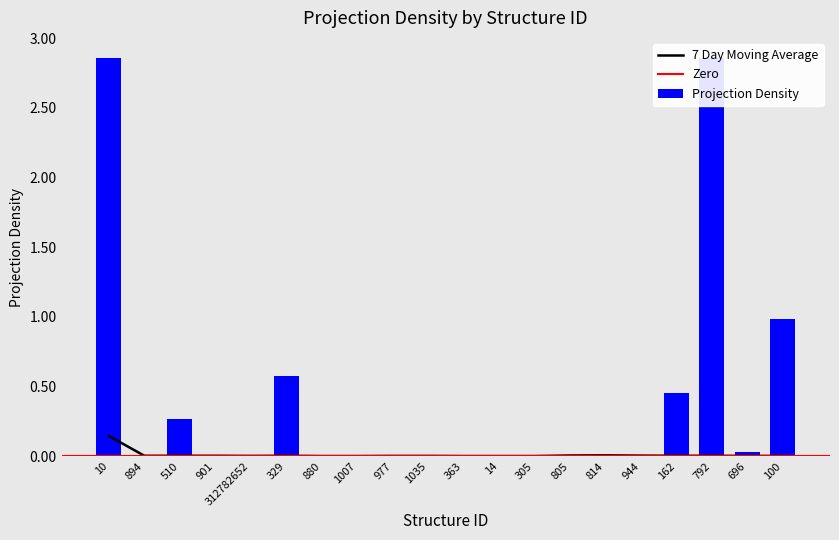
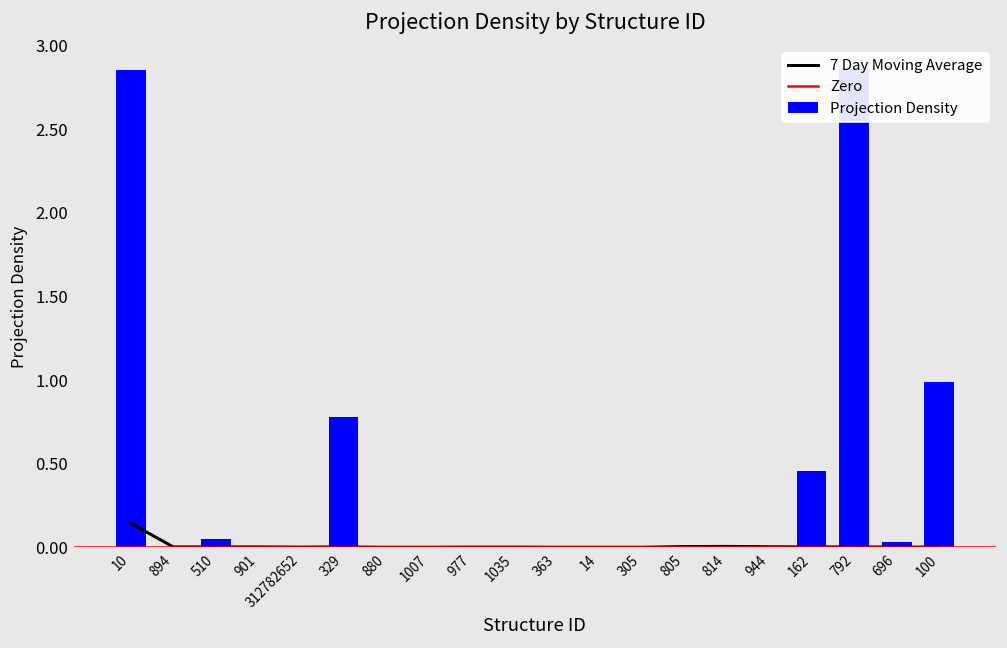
Projection Density, 510: 0.27 -> 0.05
Projection Density, 329: 0.57 -> 0.78
